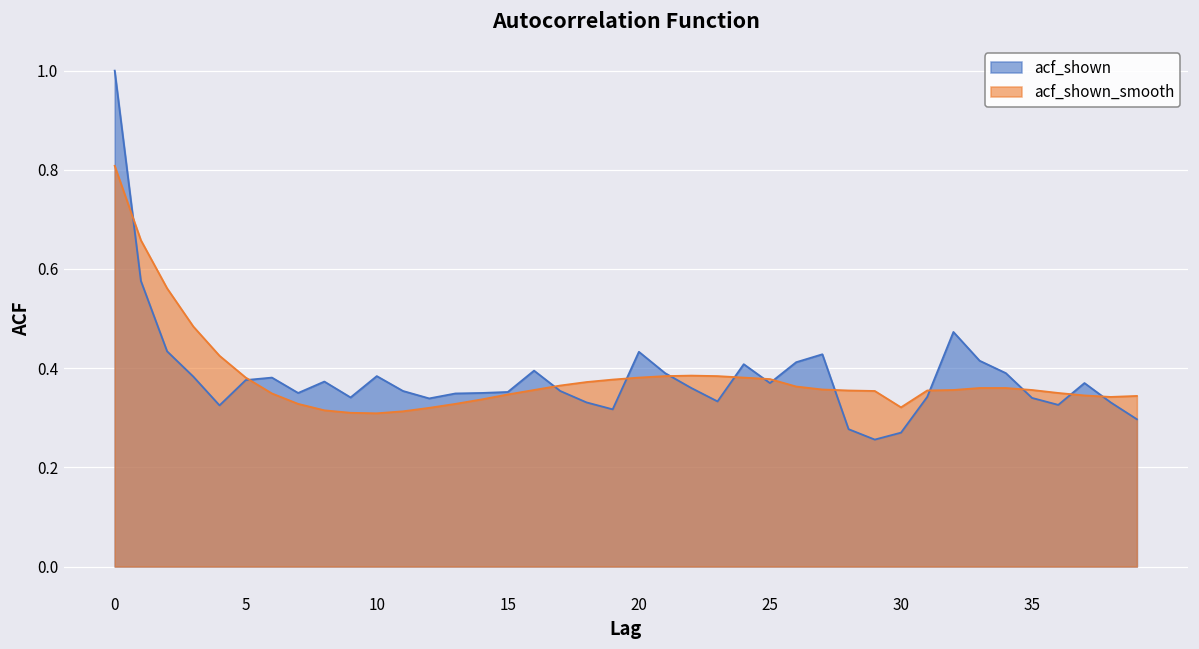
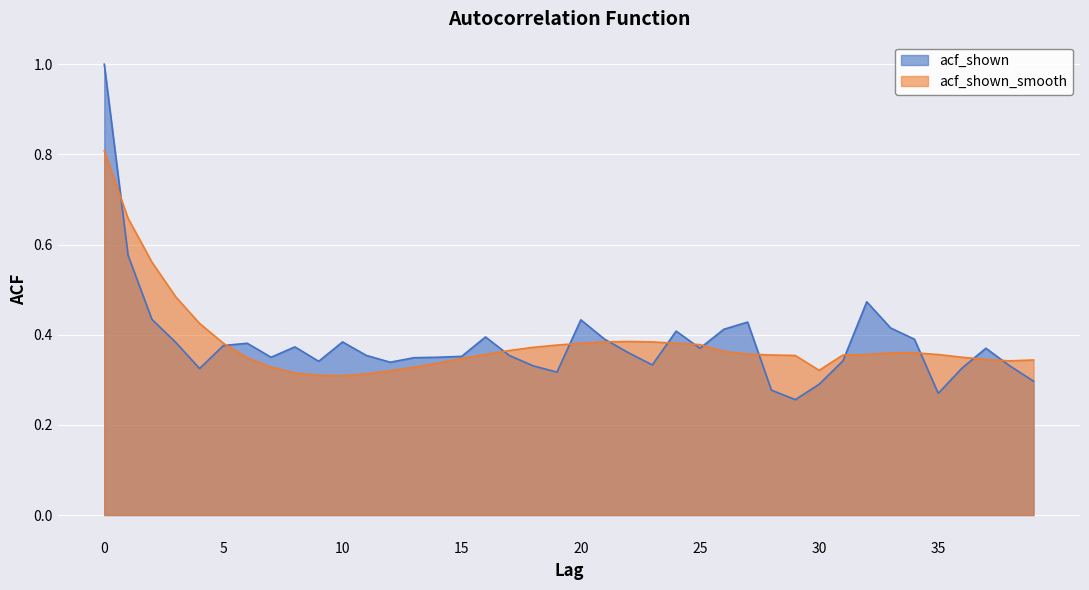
acf_shown, 30: 0.27 -> 0.29
acf_shown, 35: 0.34 -> 0.27
